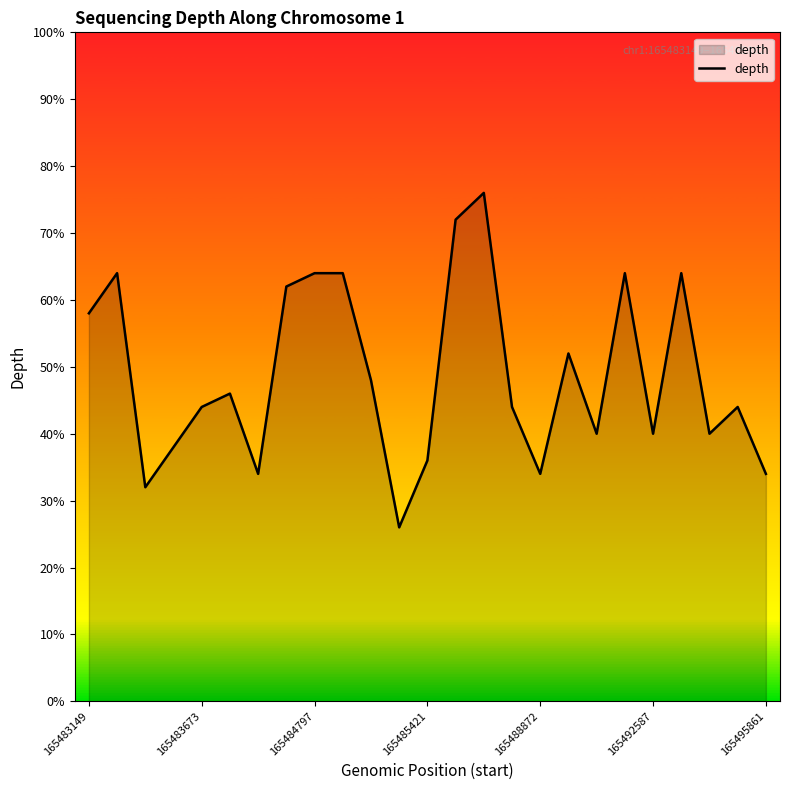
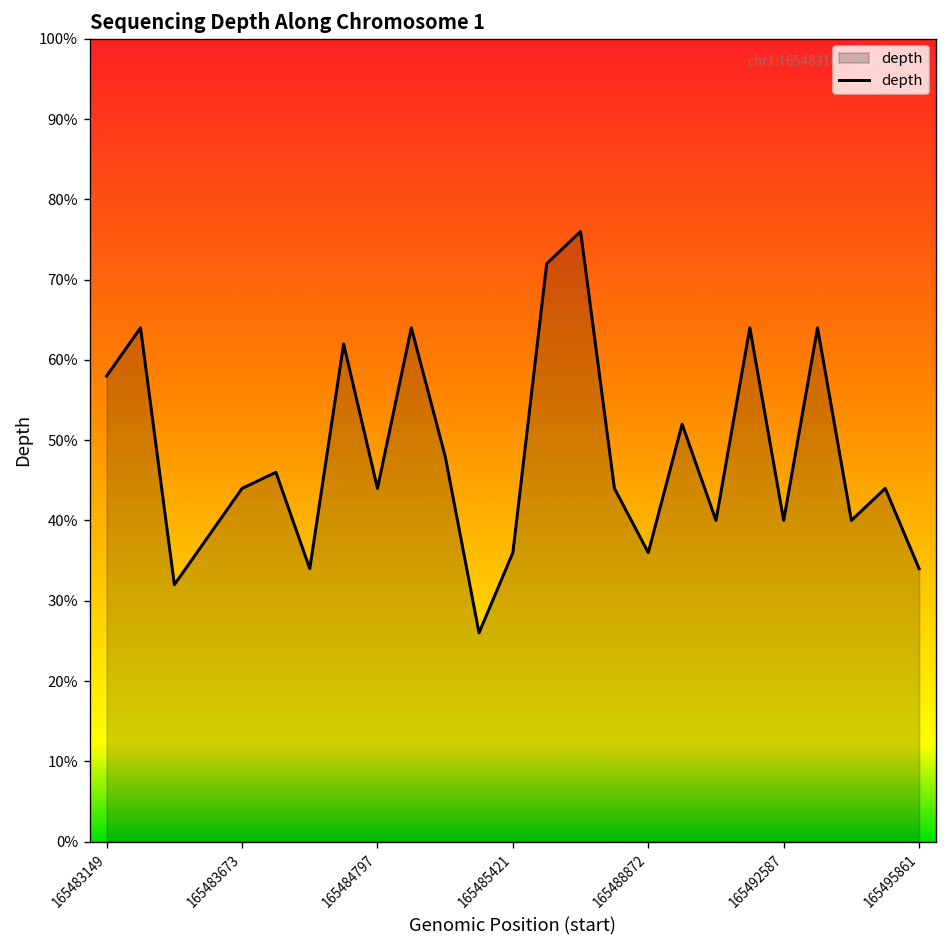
165484797: 64% -> 44%
165488872: 34% -> 36%
